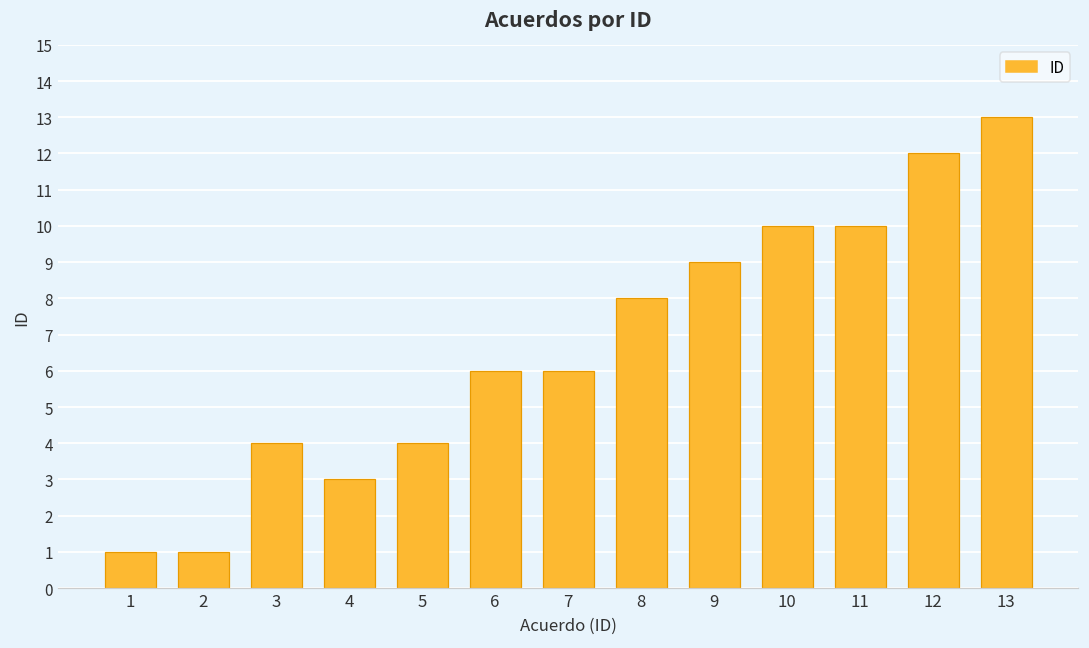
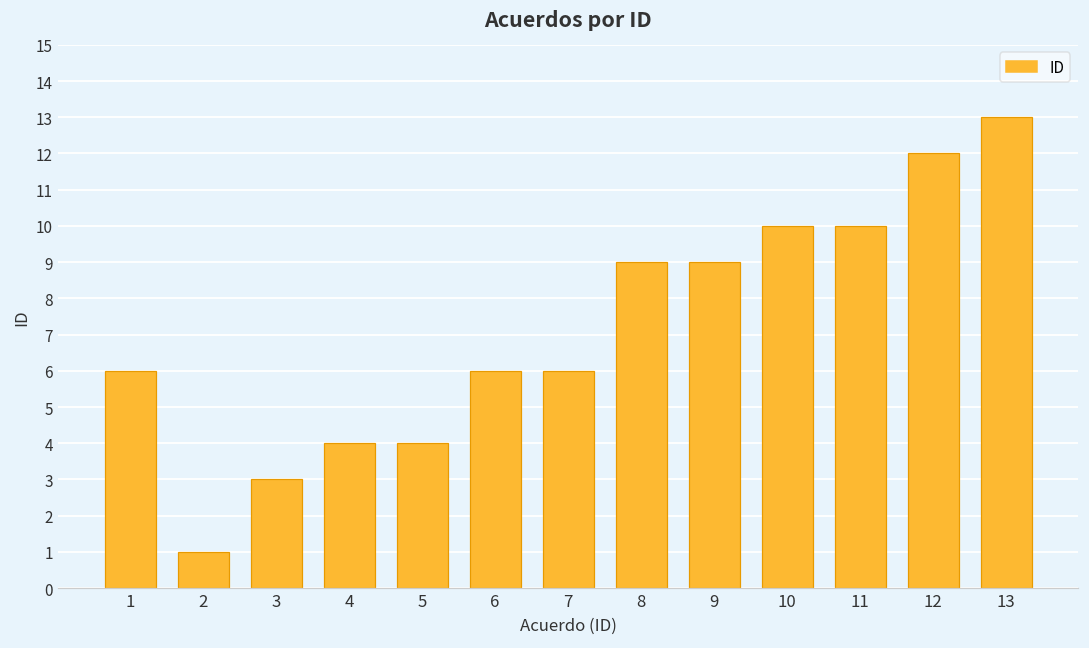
1: 1 -> 6
3: 4 -> 3
4: 3 -> 4
8: 8 -> 9
